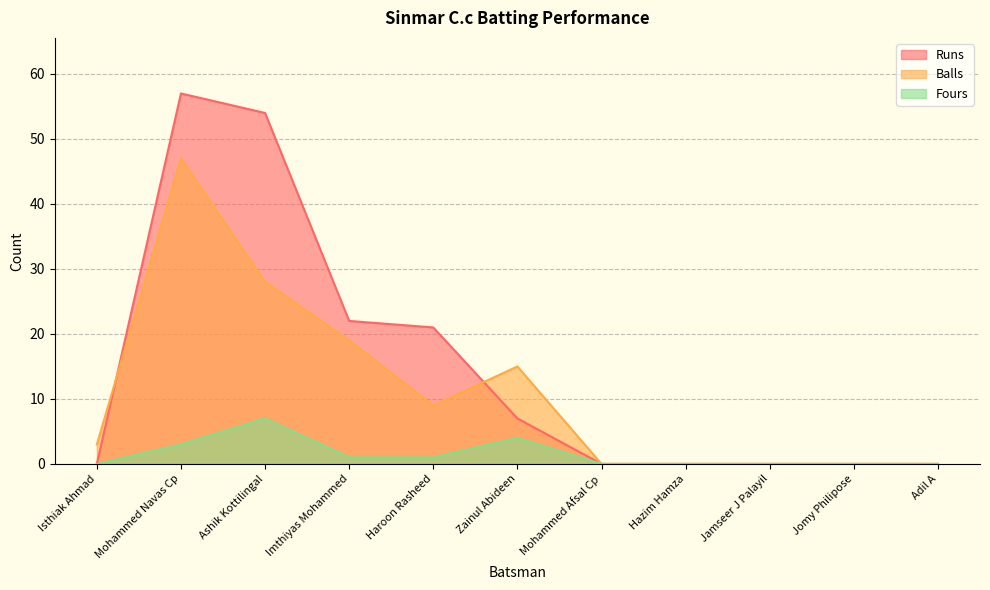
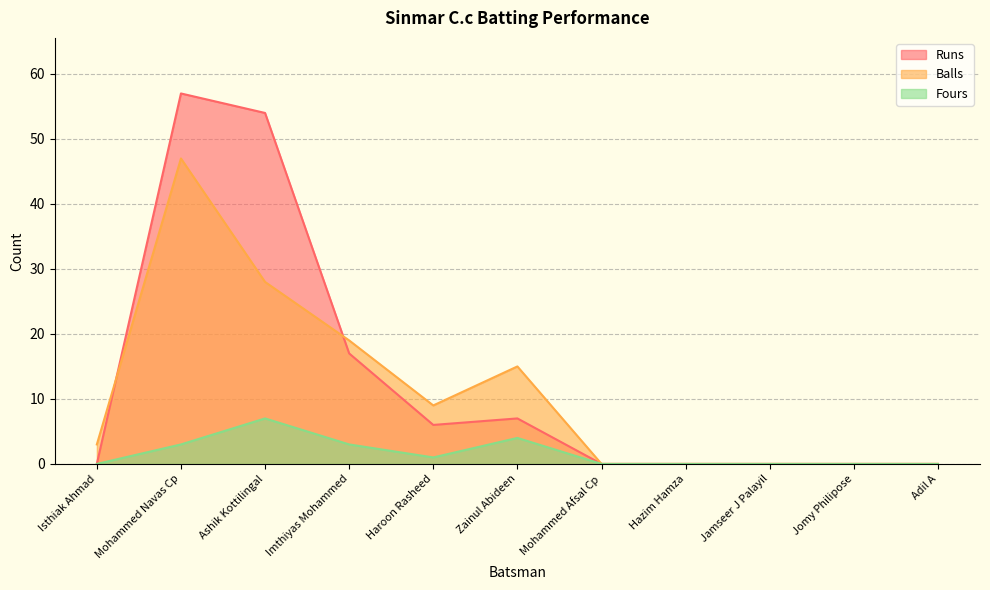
Runs, Imthiyas Mohammed: 22 -> 17
Fours, Imthiyas Mohammed: 1 -> 3
Runs, Haroon Rasheed: 21 -> 6
